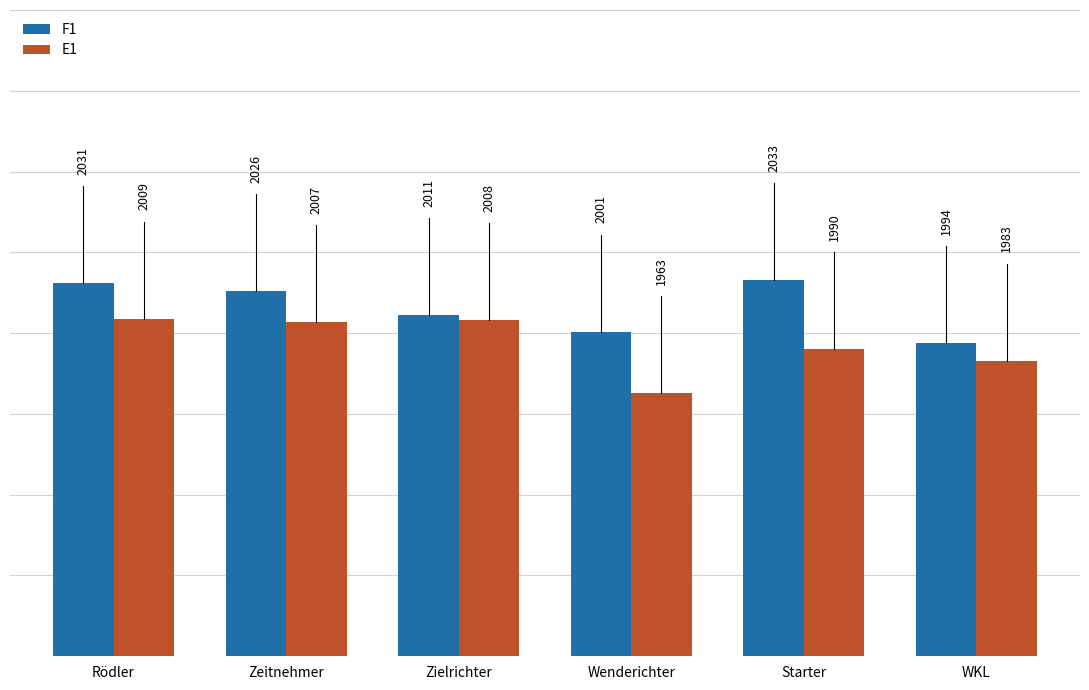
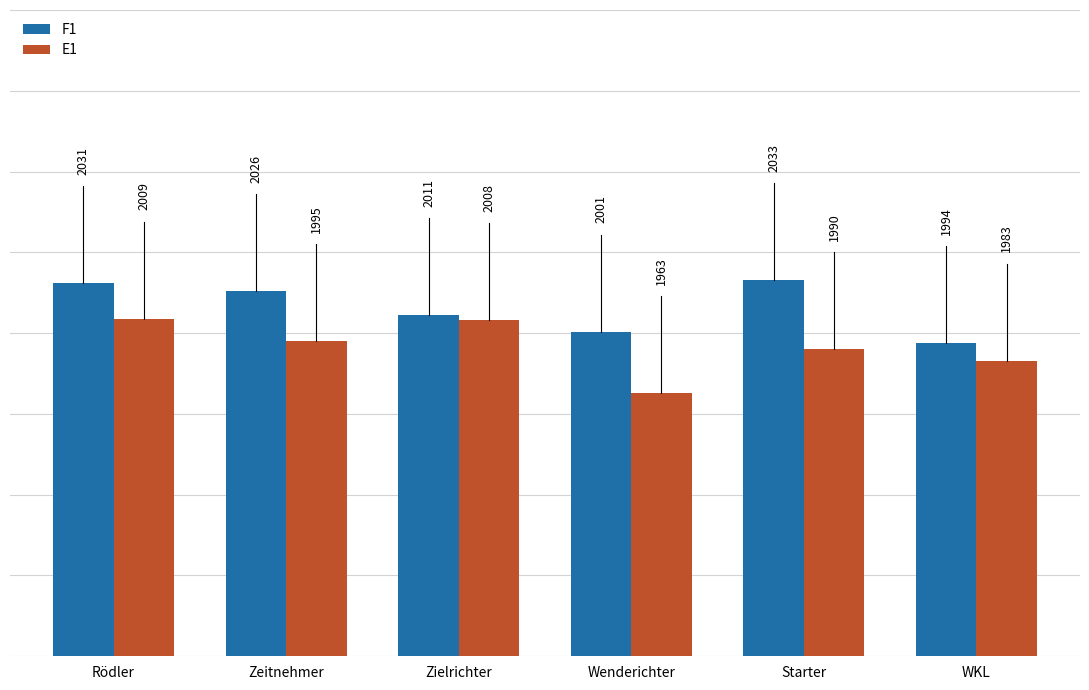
E1, Zeitnehmer: 2007 -> 1995
